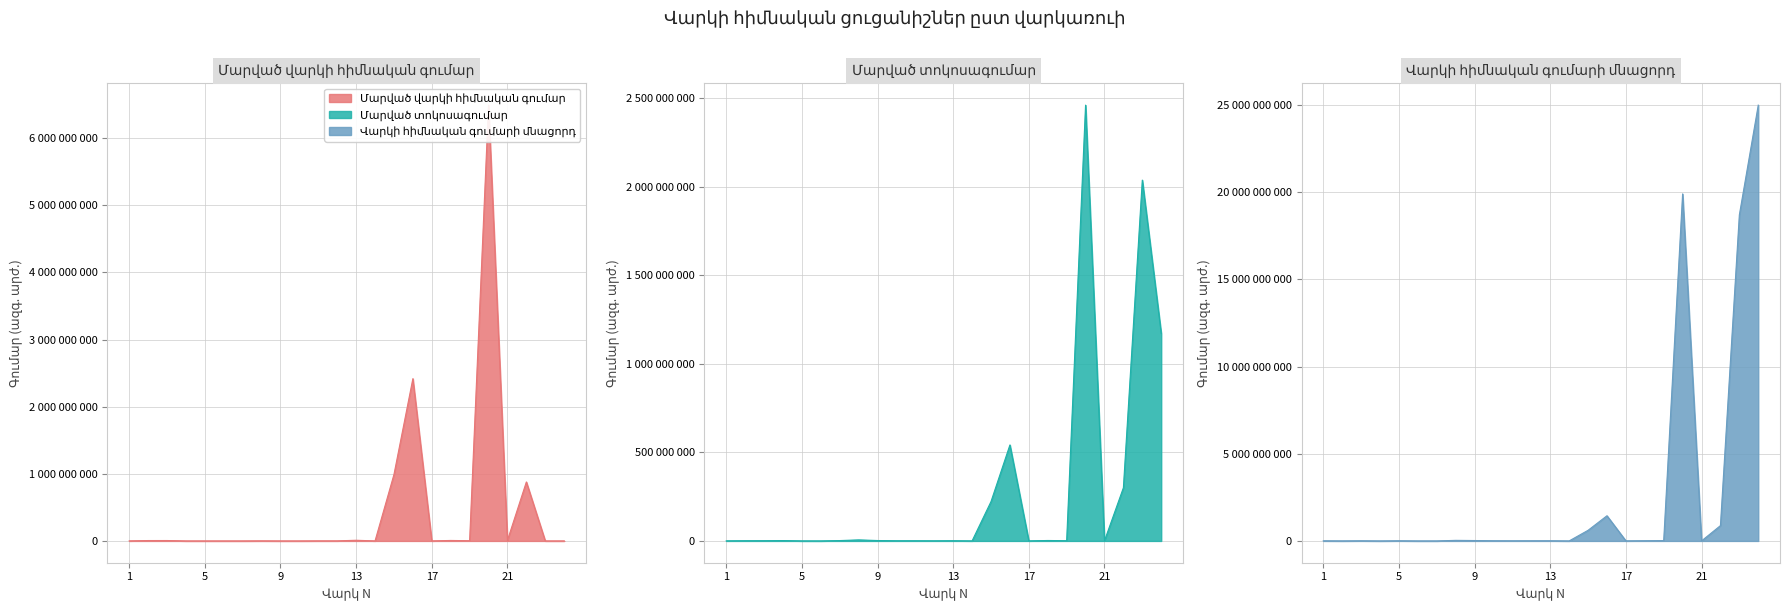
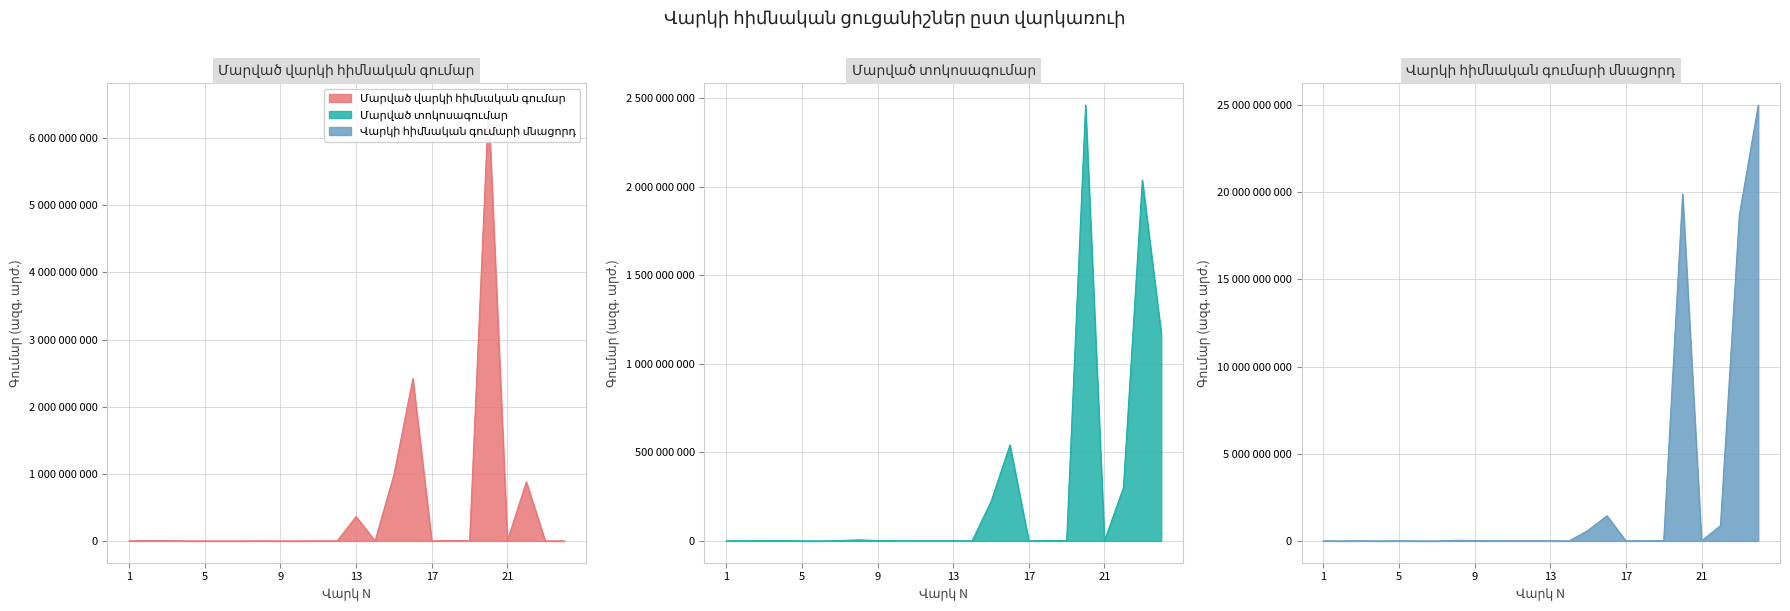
Մարված վարկի հիմնական գումար, 13: 0 -> 400000000
